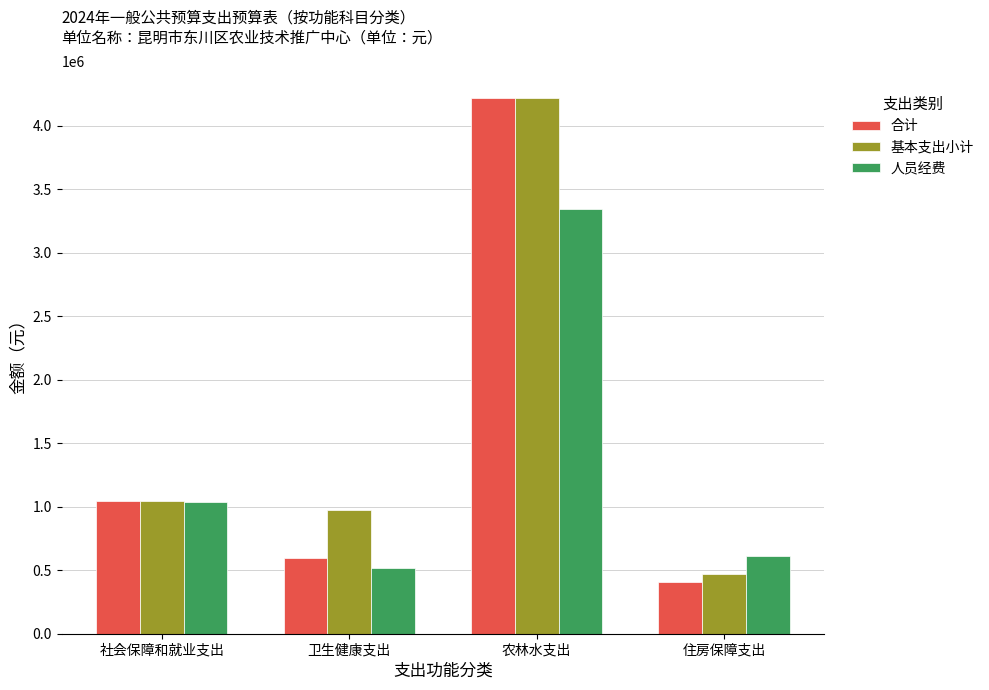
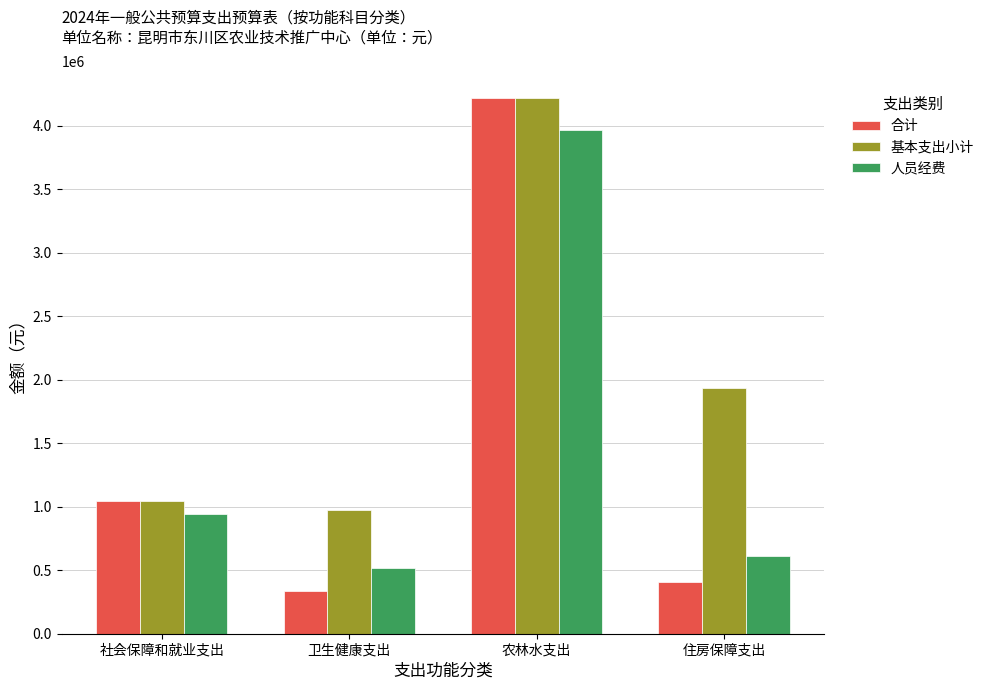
人员经费, 社会保障和就业支出: 1030000 -> 940000
合计, 卫生健康支出: 600000 -> 340000
人员经费, 农林水支出: 3340000 -> 3970000
基本支出小计, 住房保障支出: 470000 -> 1930000
